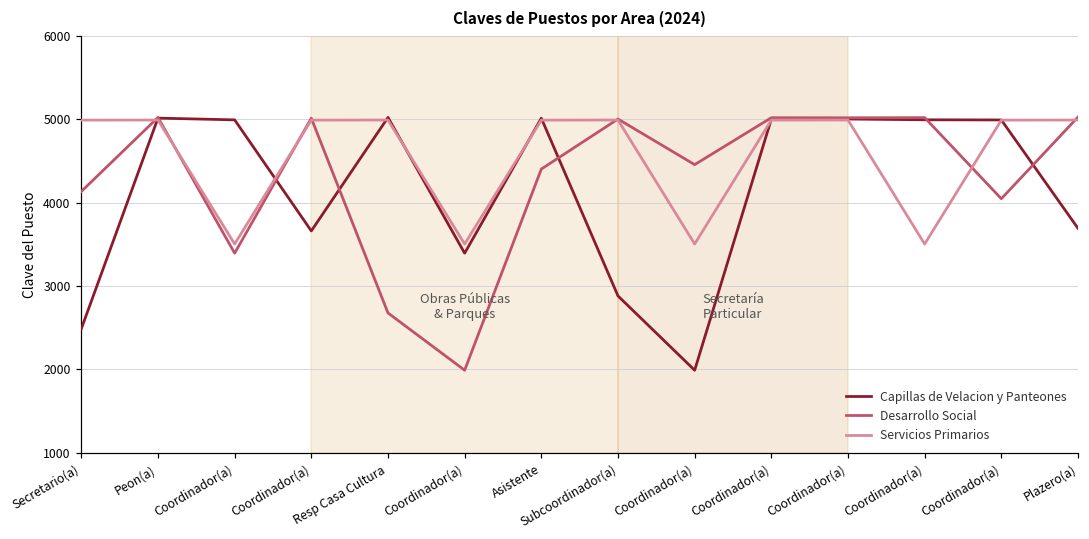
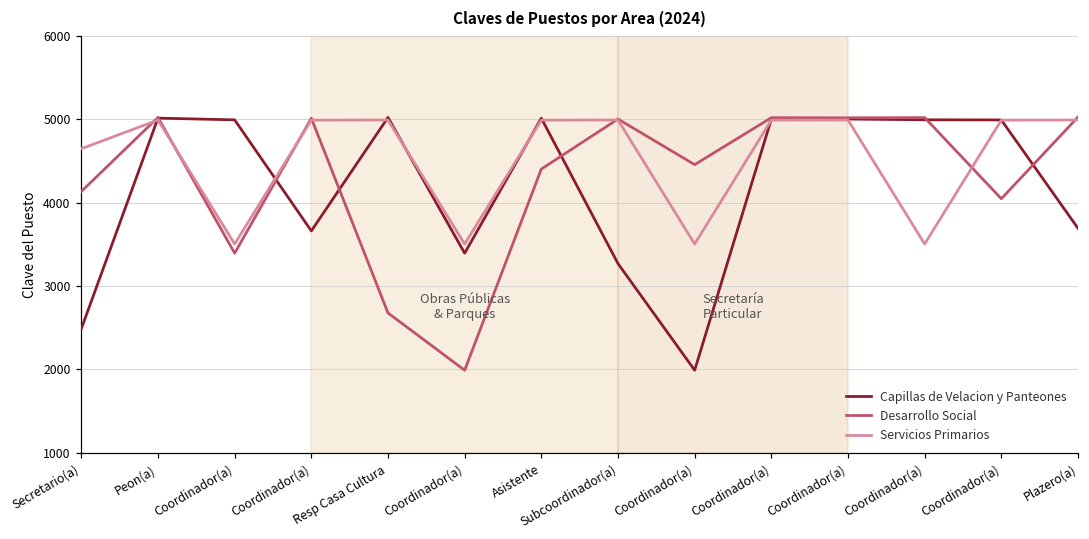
Servicios Primarios, Secretario(a): 5000 -> 4600
Capillas de Velacion y Panteones, Subcoordinador(a): 2900 -> 3300
